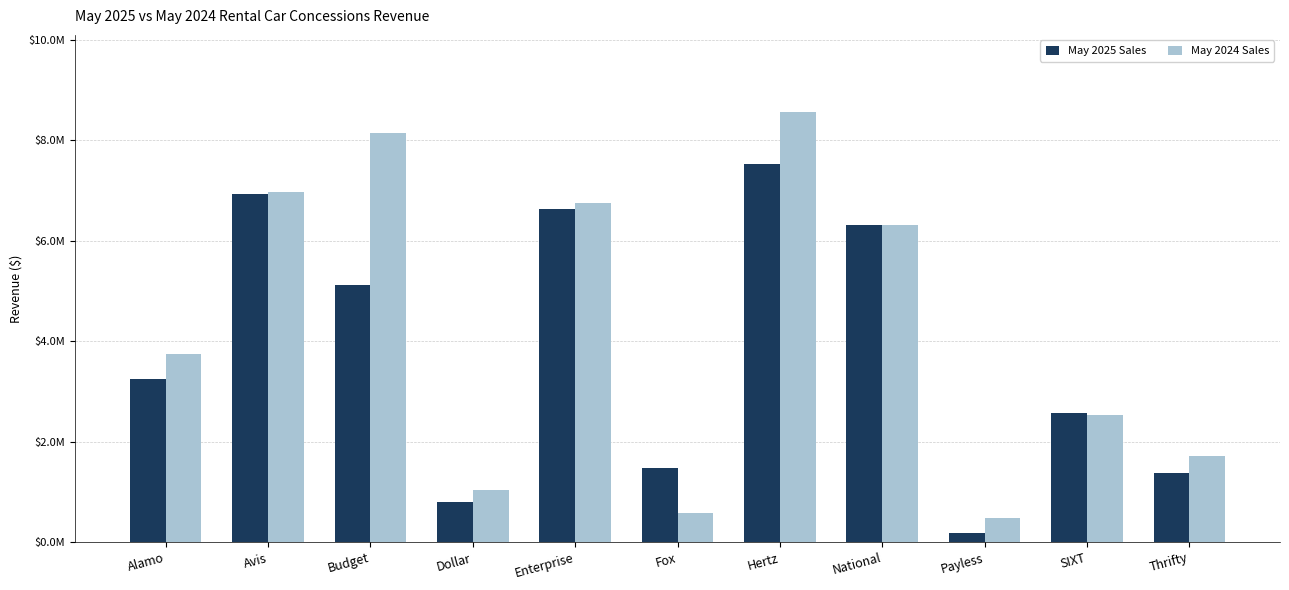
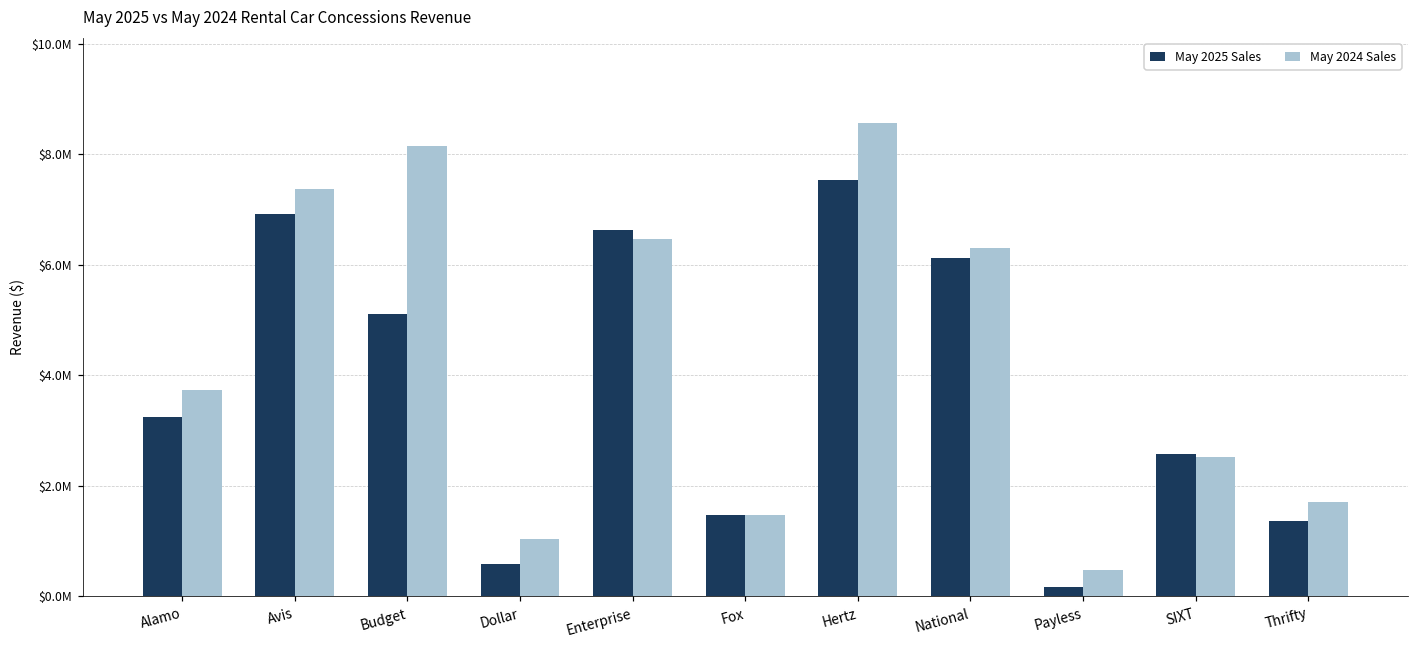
May 2024 Sales, Avis: $7000000 -> $7400000
May 2025 Sales, Dollar: $800000 -> $600000
May 2024 Sales, Enterprise: $6800000 -> $6500000
May 2024 Sales, Fox: $600000 -> $1500000
May 2025 Sales, National: $6300000 -> $6100000
